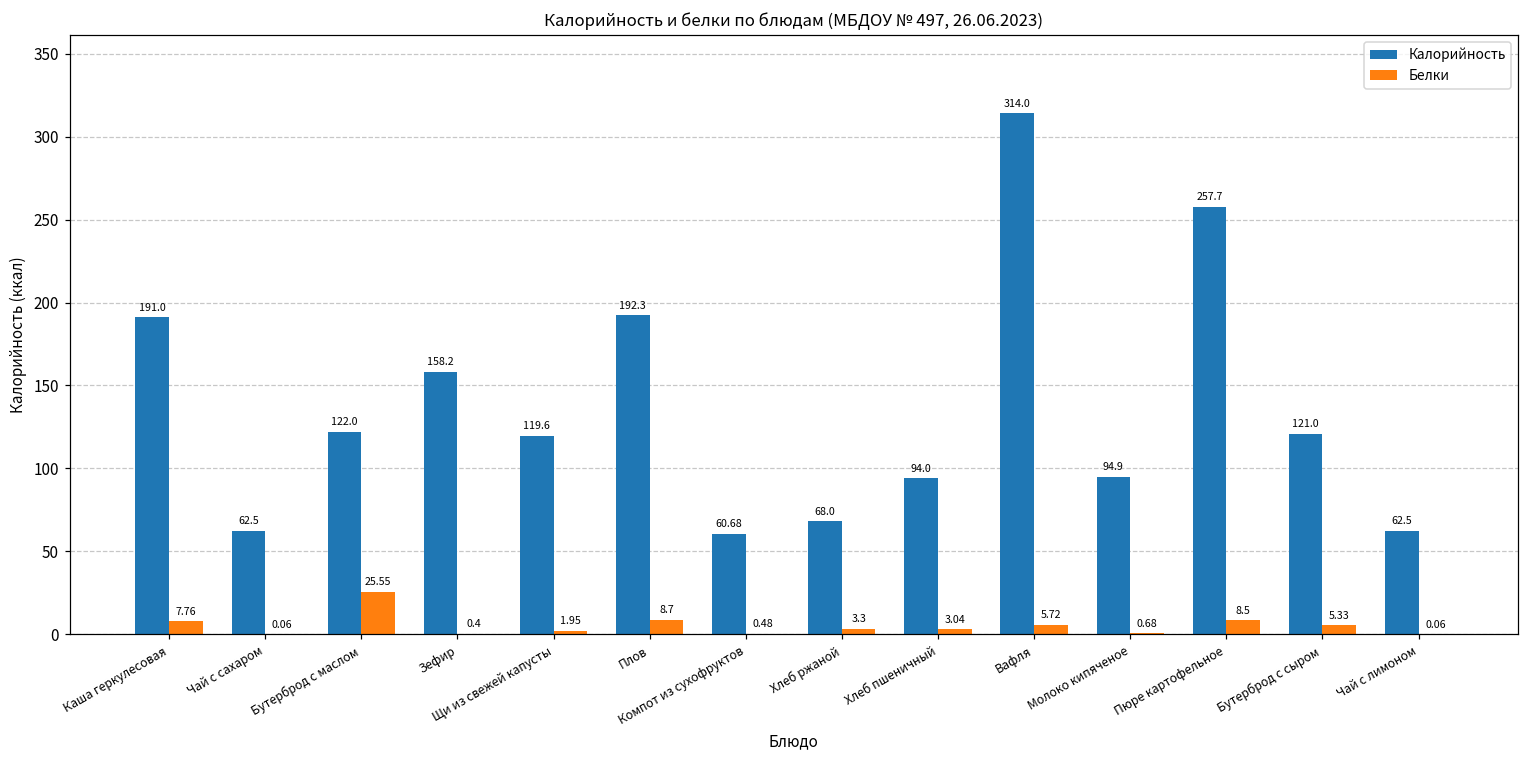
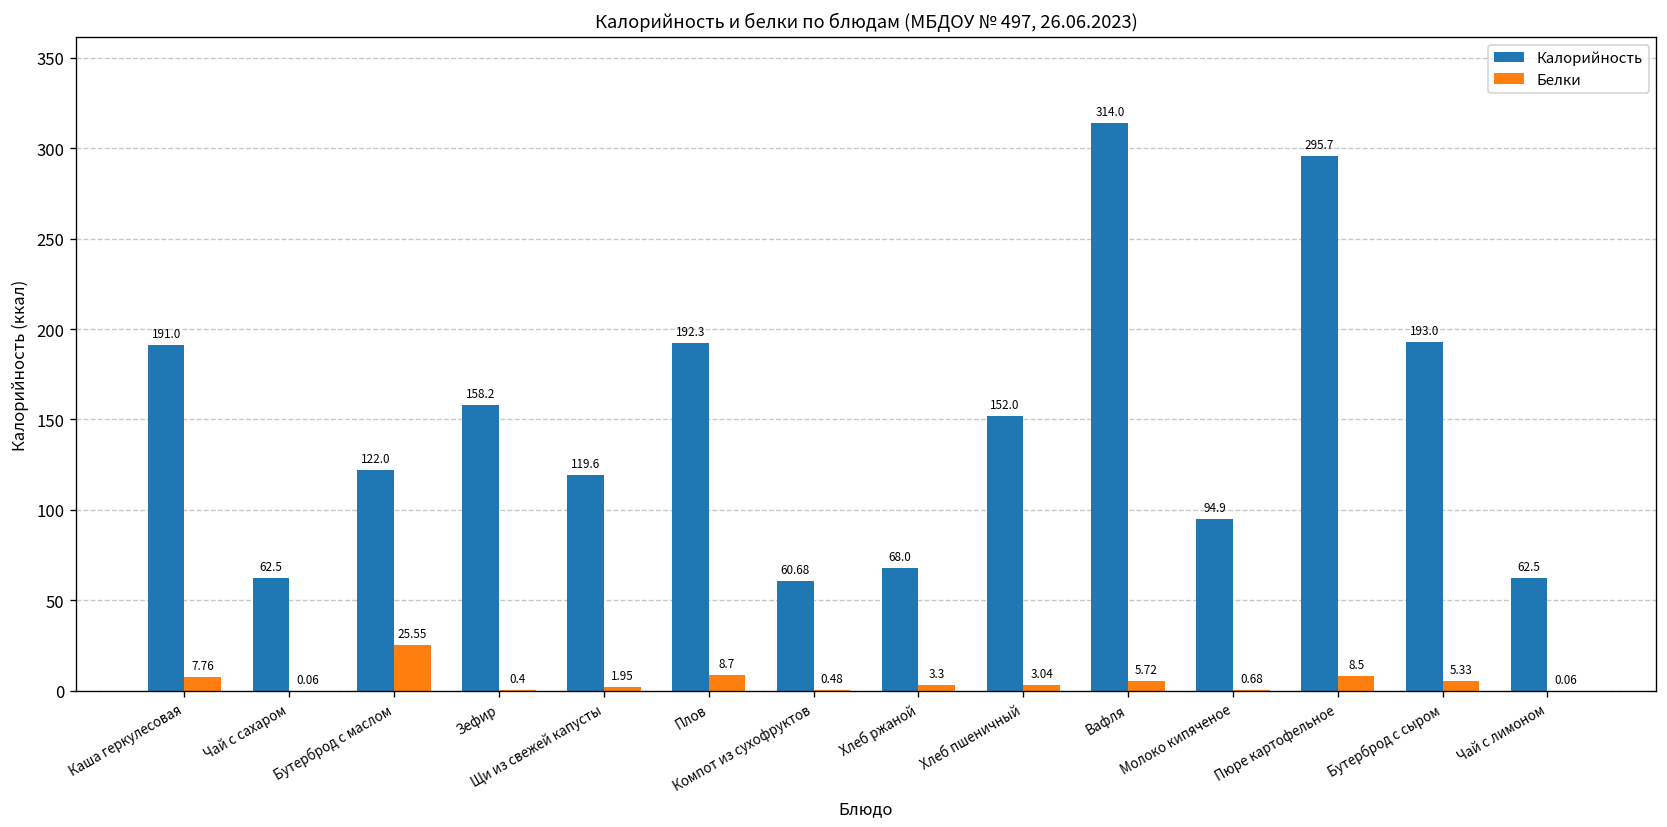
Калорийность, Хлеб пшеничный: 94.0 -> 152.0
Калорийность, Пюре картофельное: 257.7 -> 295.7
Калорийность, Бутерброд с сыром: 121.0 -> 193.0
